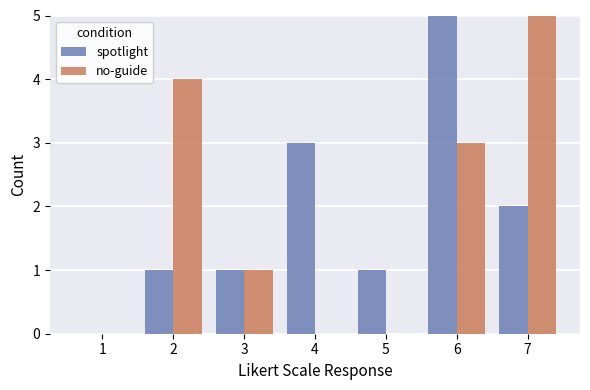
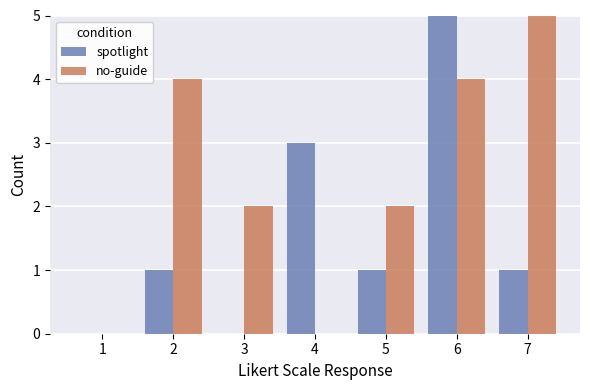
spotlight, 3: 1 -> 0
no-guide, 3: 1 -> 2
no-guide, 5: 0 -> 2
no-guide, 6: 3 -> 4
spotlight, 7: 2 -> 1
